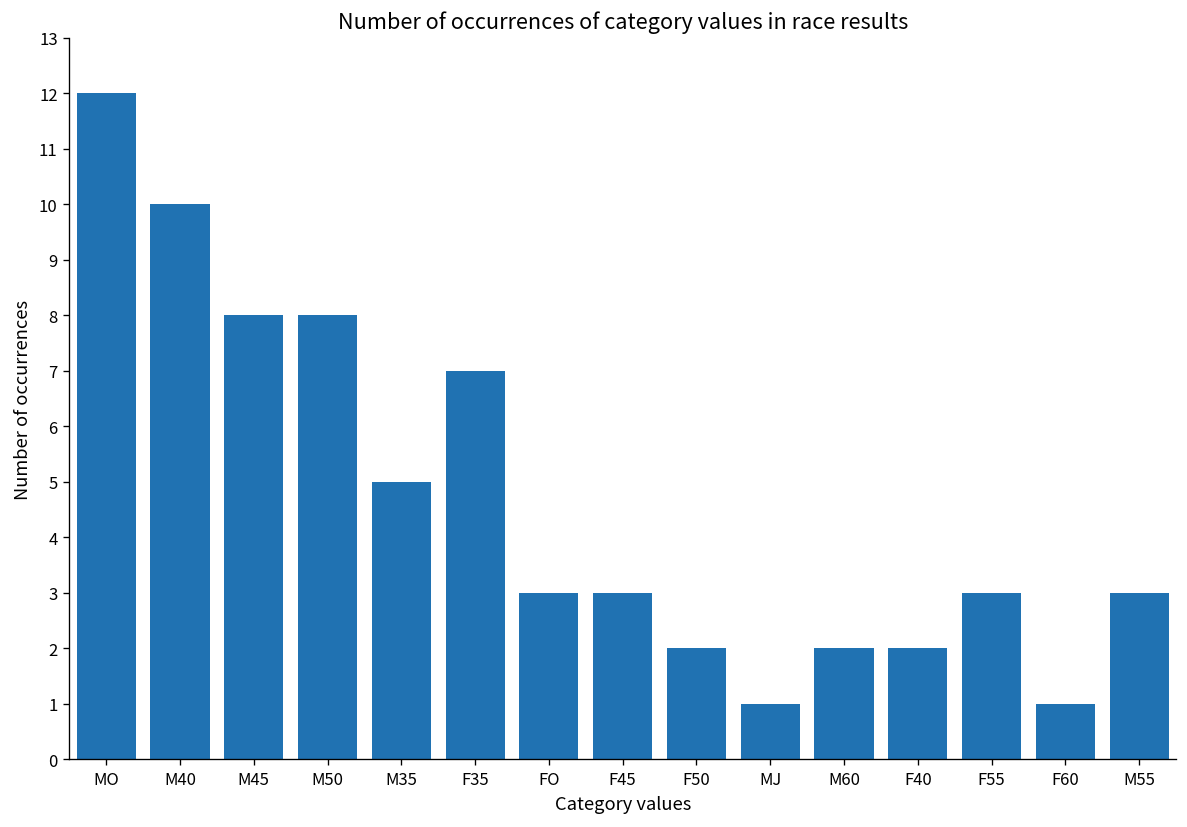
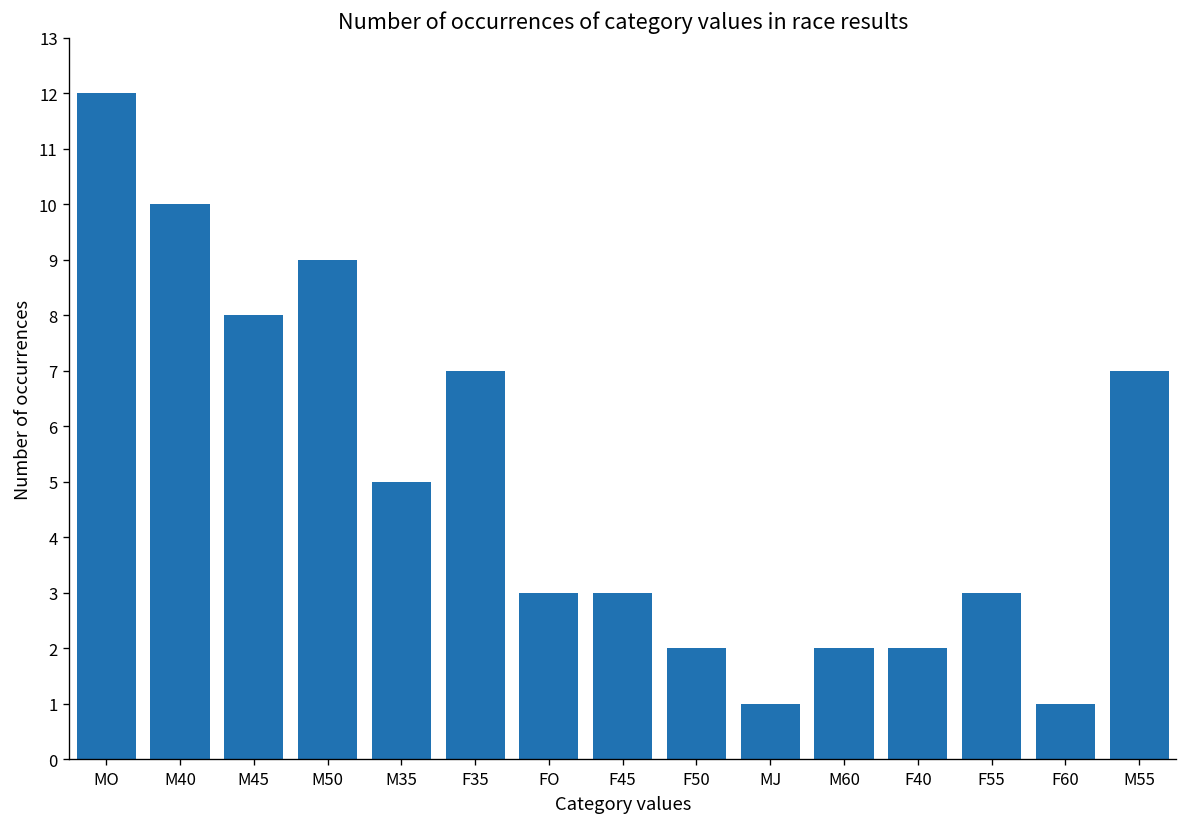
M50: 8 -> 9
M55: 3 -> 7
